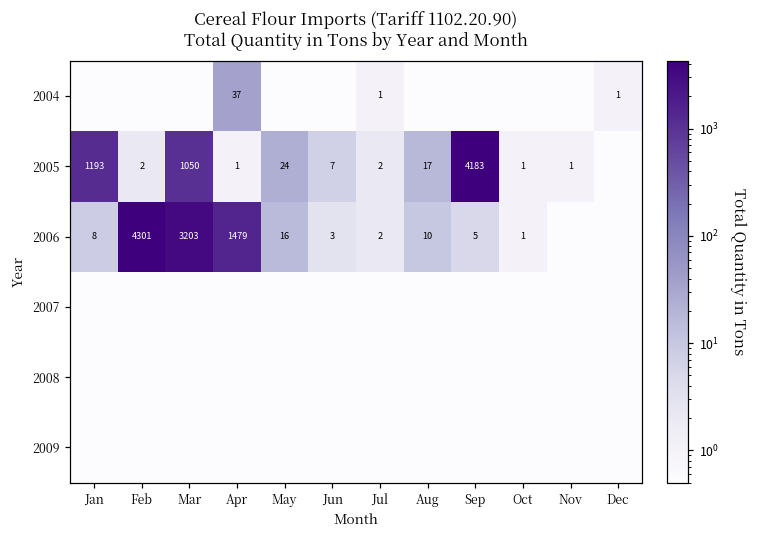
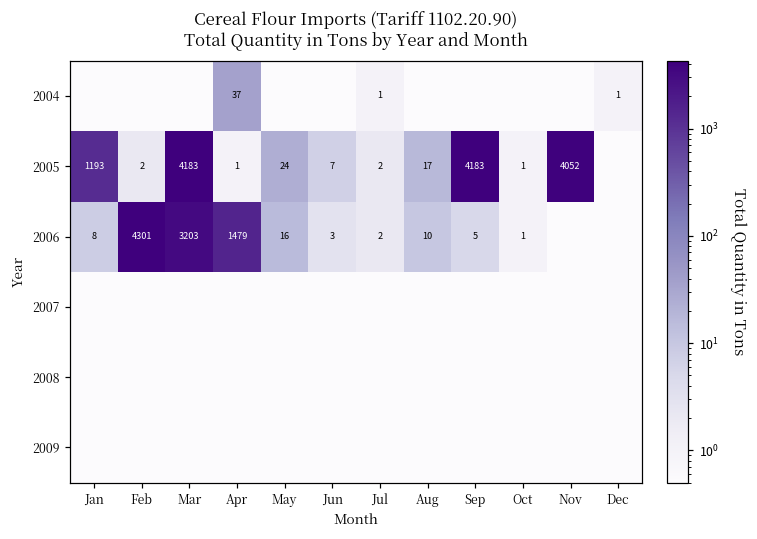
2005, Mar: 1050 -> 4183
2005, Nov: 1 -> 4052
